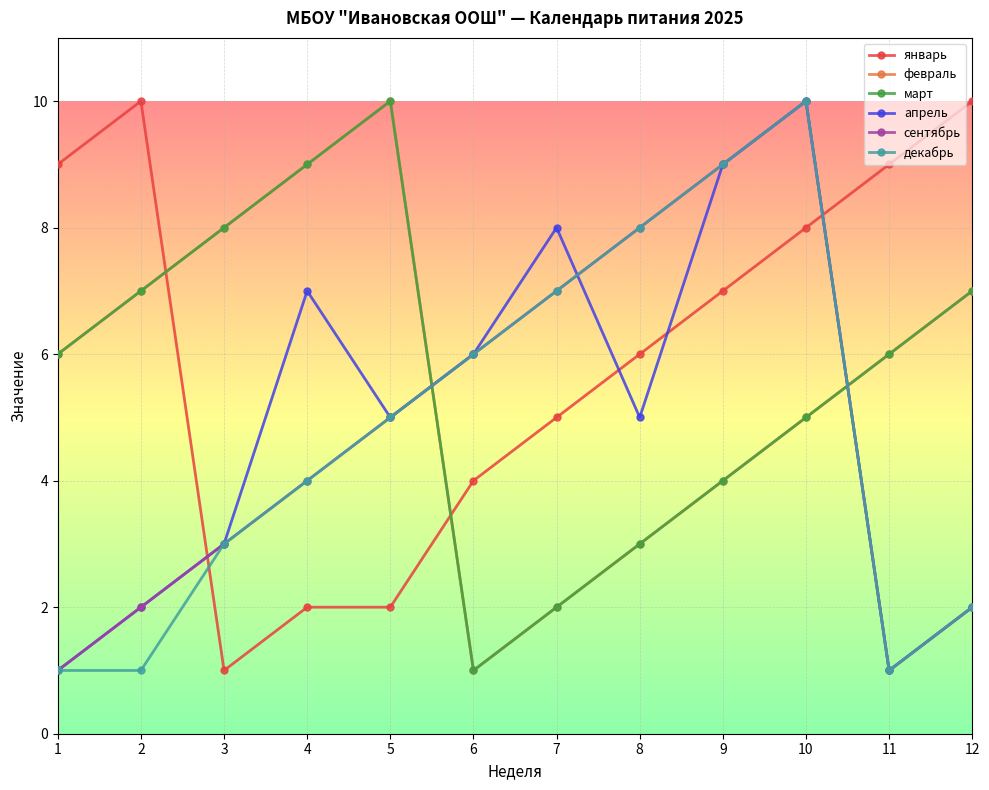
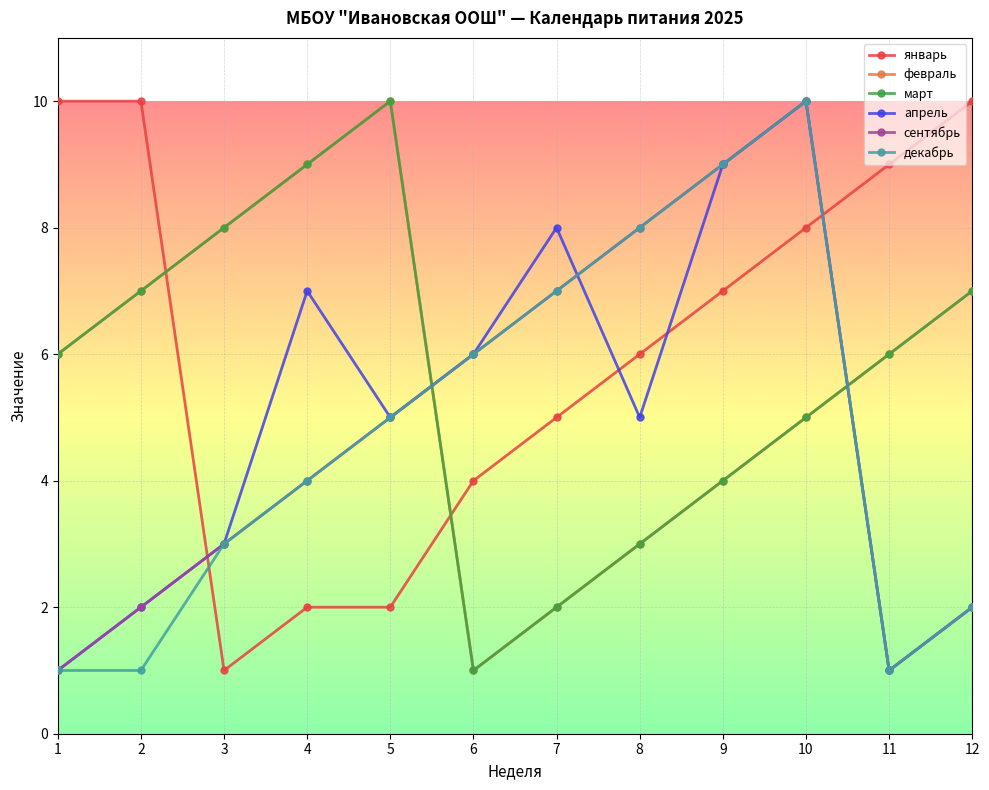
январь, 1: 9 -> 10
